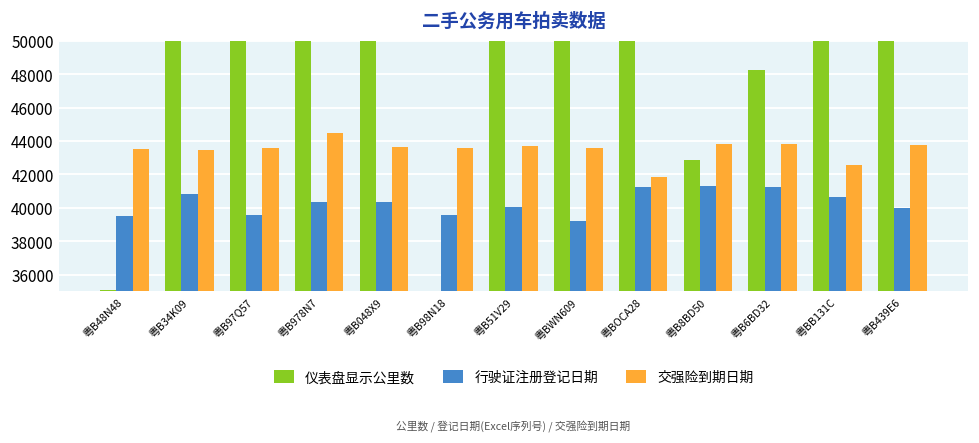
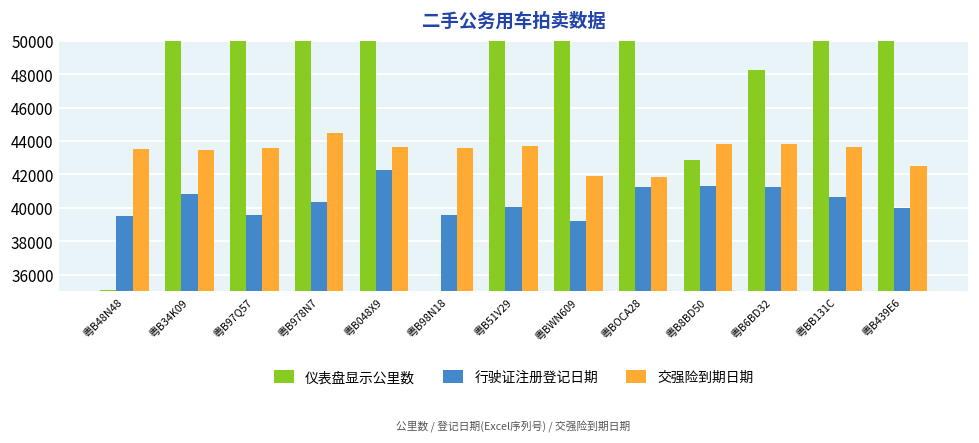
行驶证注册登记日期, 粤B048X9: 40300 -> 42200
交强险到期日期, 粤BWN609: 43600 -> 41900
交强险到期日期, 粤BB131C: 42500 -> 43700
交强险到期日期, 粤B439E6: 43800 -> 42500
